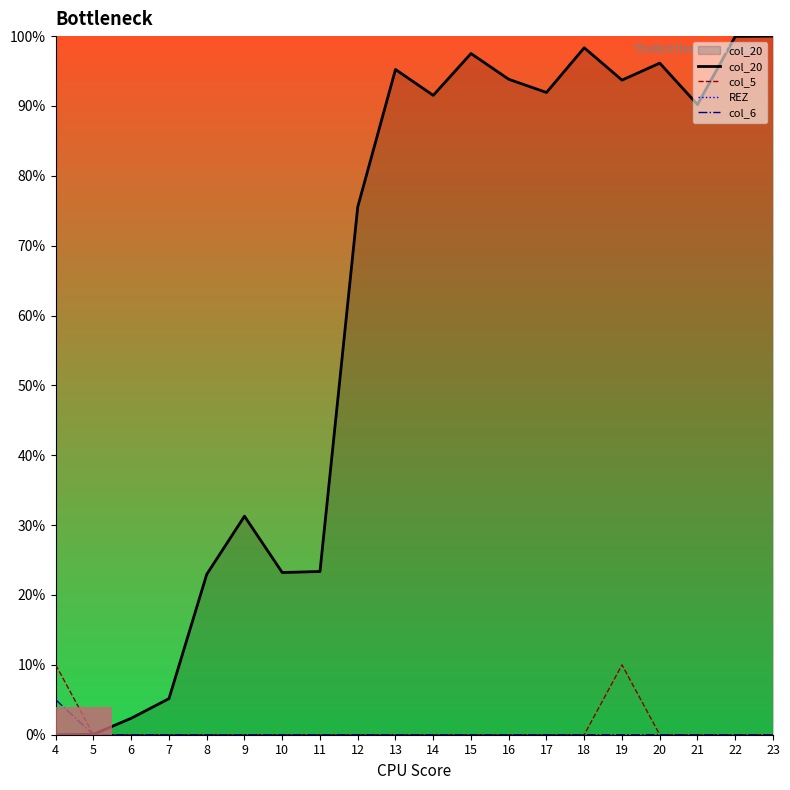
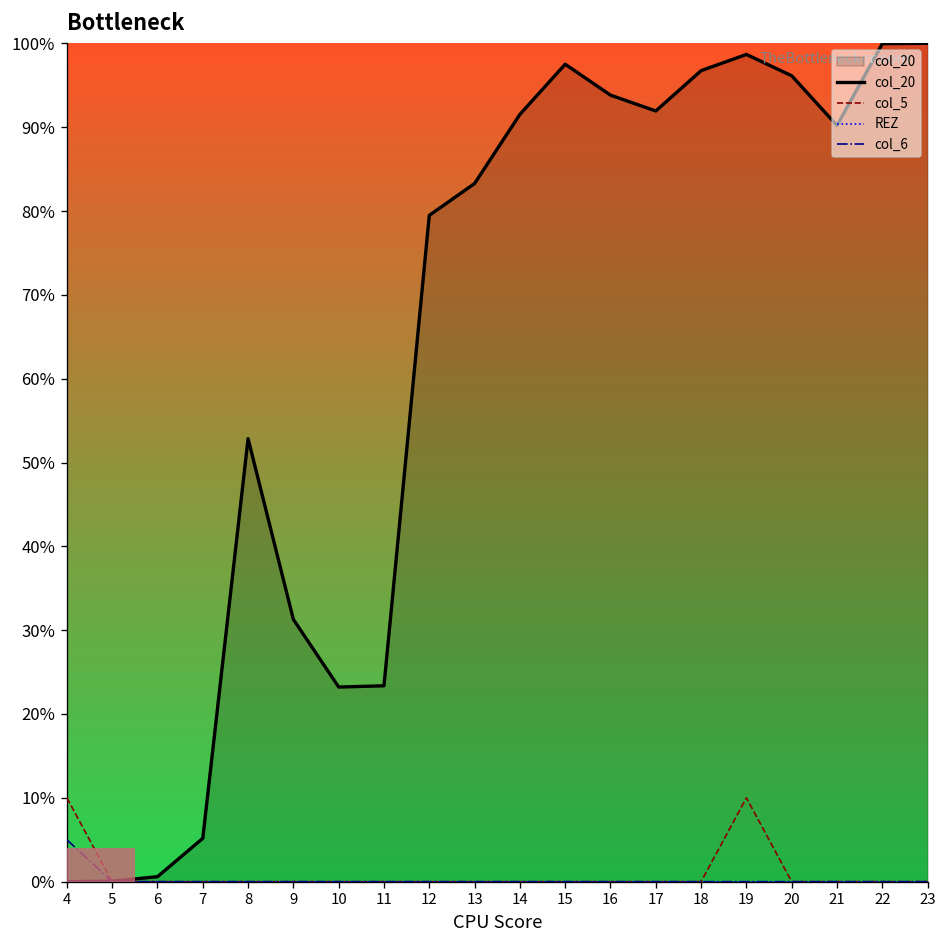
col_20, 6: 2% -> 1%
col_20, 8: 23% -> 53%
col_20, 12: 76% -> 79%
col_20, 13: 95% -> 83%
col_20, 18: 98% -> 97%
col_20, 19: 94% -> 99%
